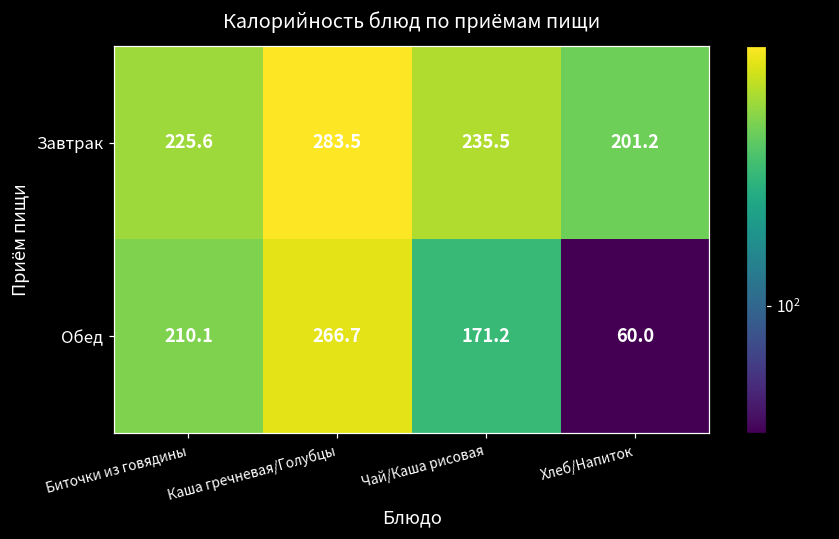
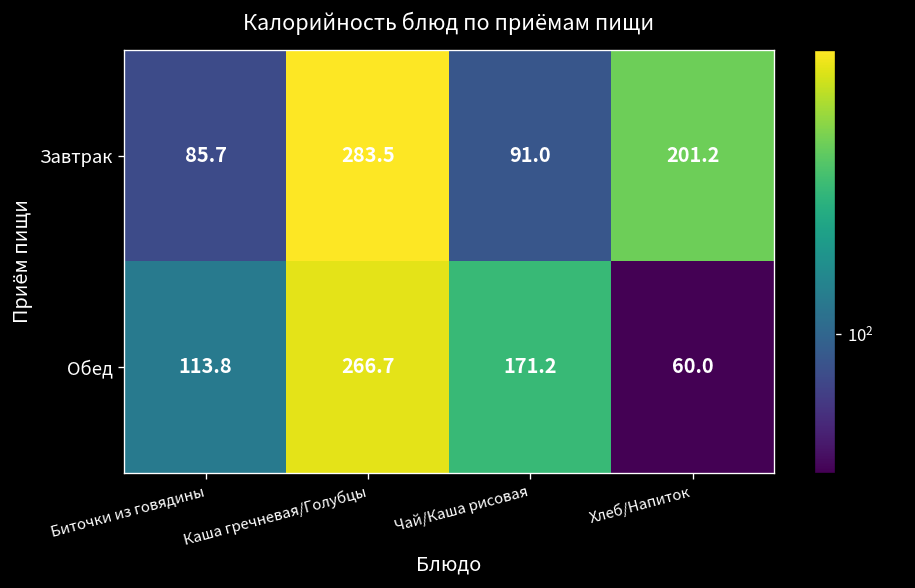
Завтрак, Биточки из говядины: 225.6 -> 85.7
Завтрак, Чай/Каша рисовая: 235.5 -> 91.0
Обед, Биточки из говядины: 210.1 -> 113.8
